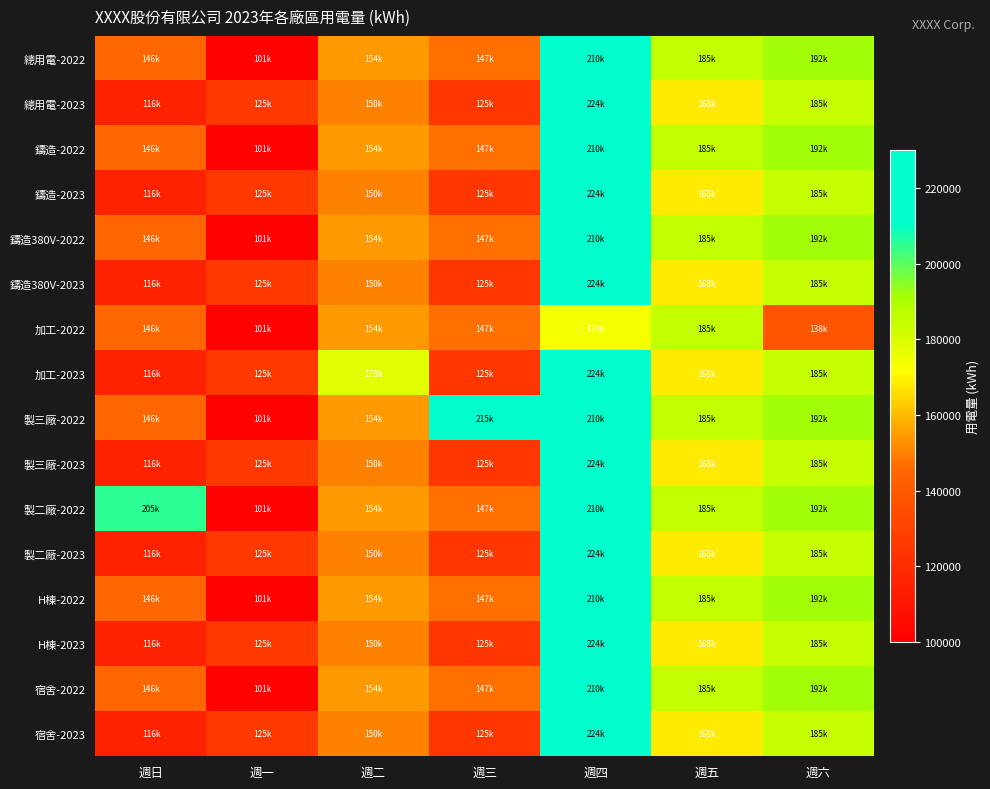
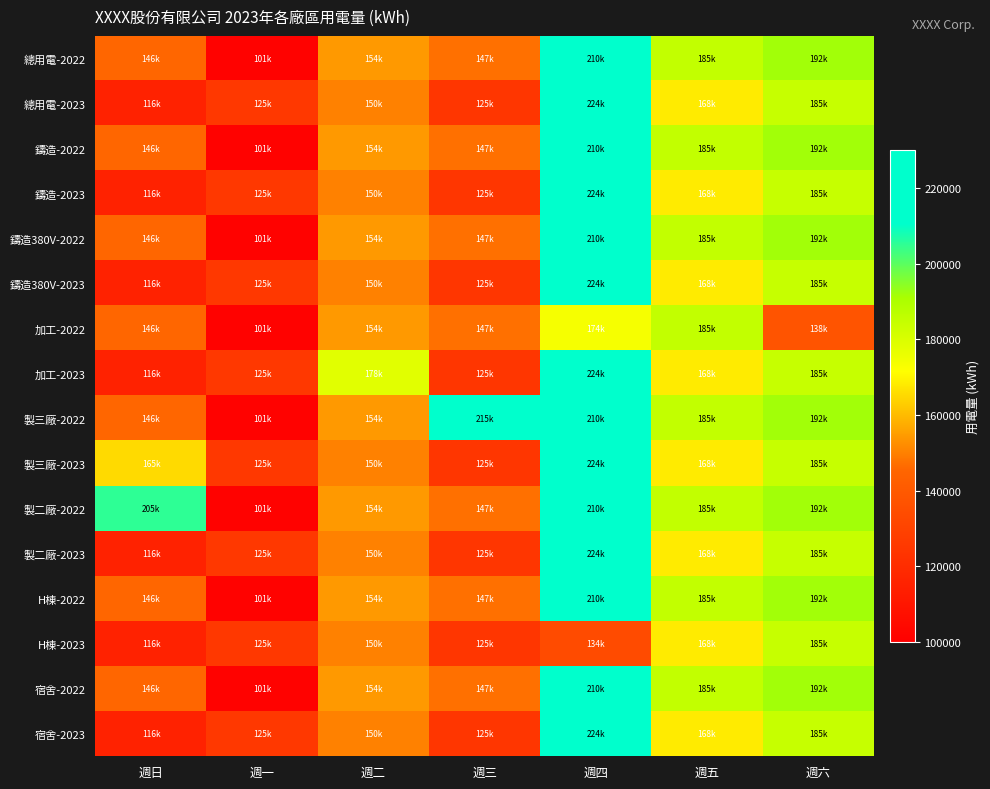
製三廠-2023, 週日: 116k -> 165k
H棟-2023, 週四: 224k -> 134k
